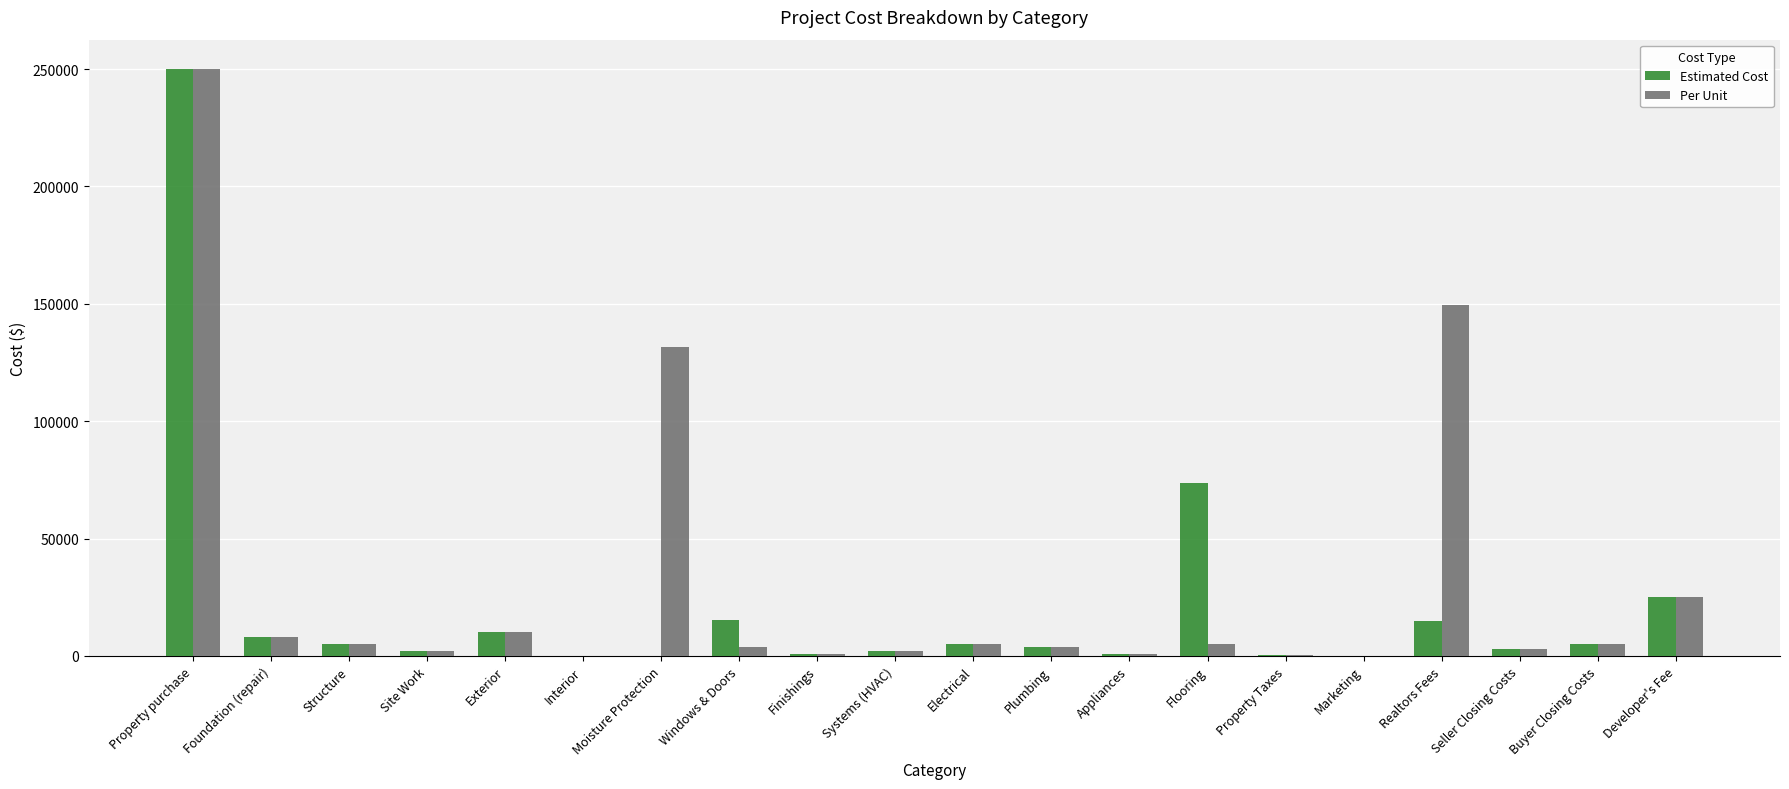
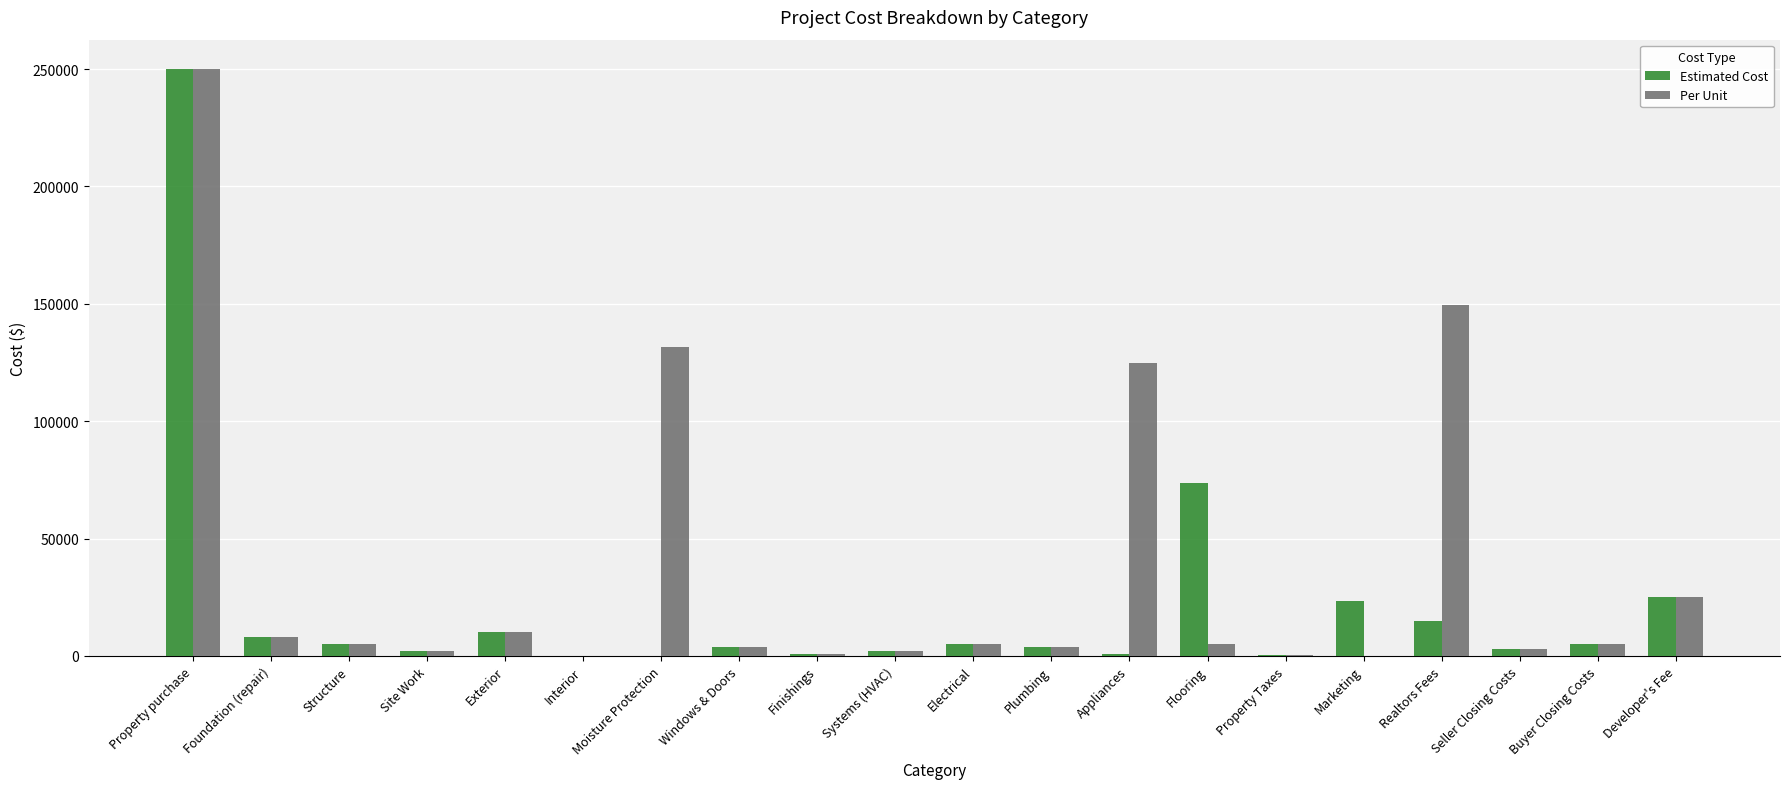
Estimated Cost, Windows & Doors: 15000 -> 4000
Per Unit, Appliances: 1000 -> 125000
Estimated Cost, Marketing: 0 -> 24000
